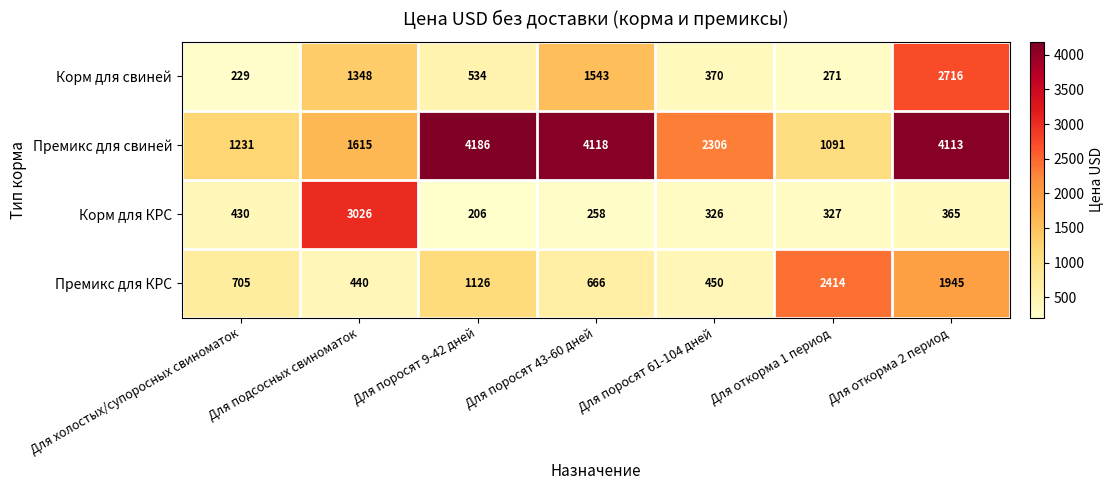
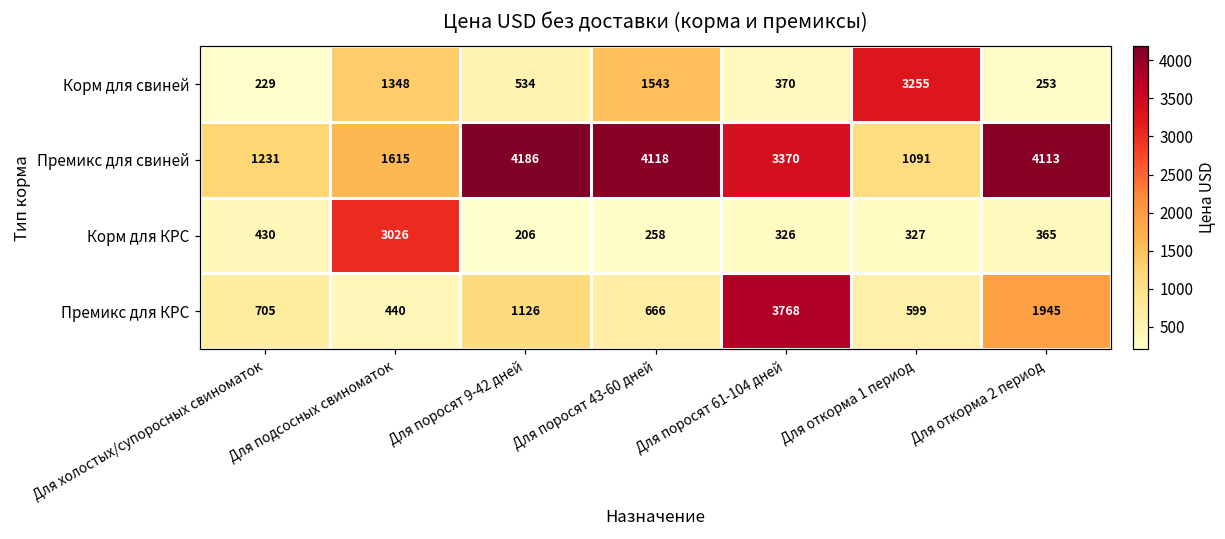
Корм для свиней, Для откорма 1 период: 271 -> 3255
Корм для свиней, Для откорма 2 период: 2716 -> 253
Премикс для свиней, Для поросят 61-104 дней: 2306 -> 3370
Премикс для КРС, Для поросят 61-104 дней: 450 -> 3768
Премикс для КРС, Для откорма 1 период: 2414 -> 599
